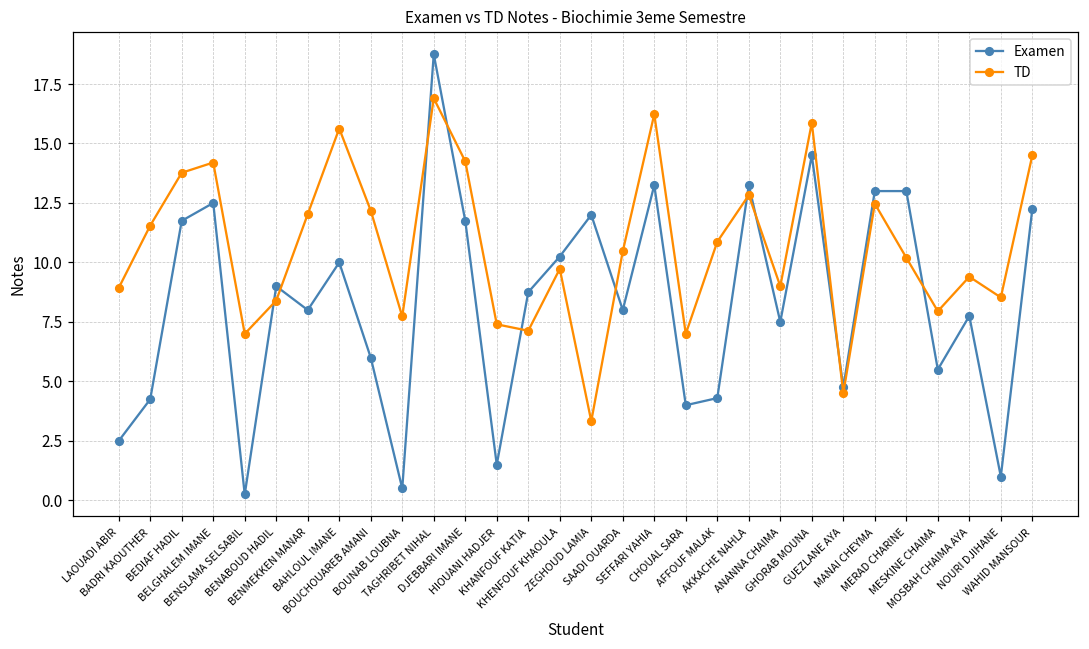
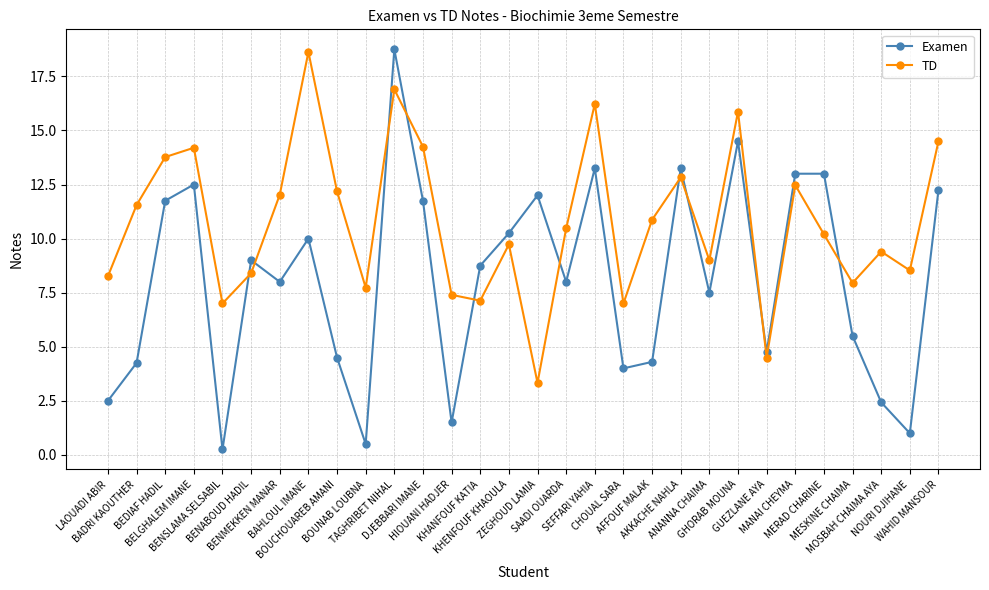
TD, LAOUADI ABIR: 8.9 -> 8.3
TD, BAHLOUL IMANE: 15.6 -> 18.6
Examen, BOUCHOUAREB AMANI: 6.0 -> 4.5
Examen, MOSBAH CHAIMA AYA: 7.8 -> 2.4
